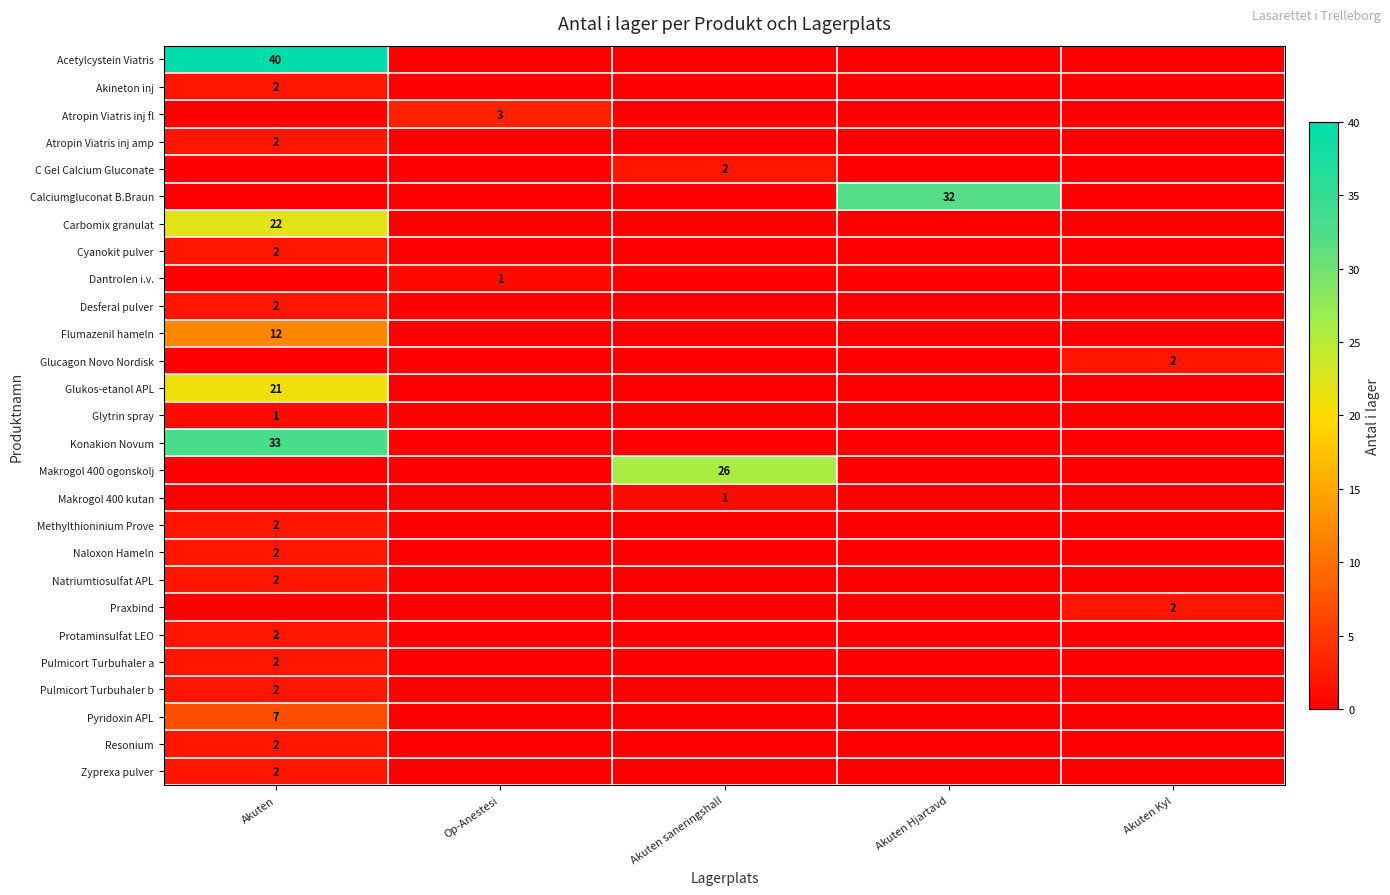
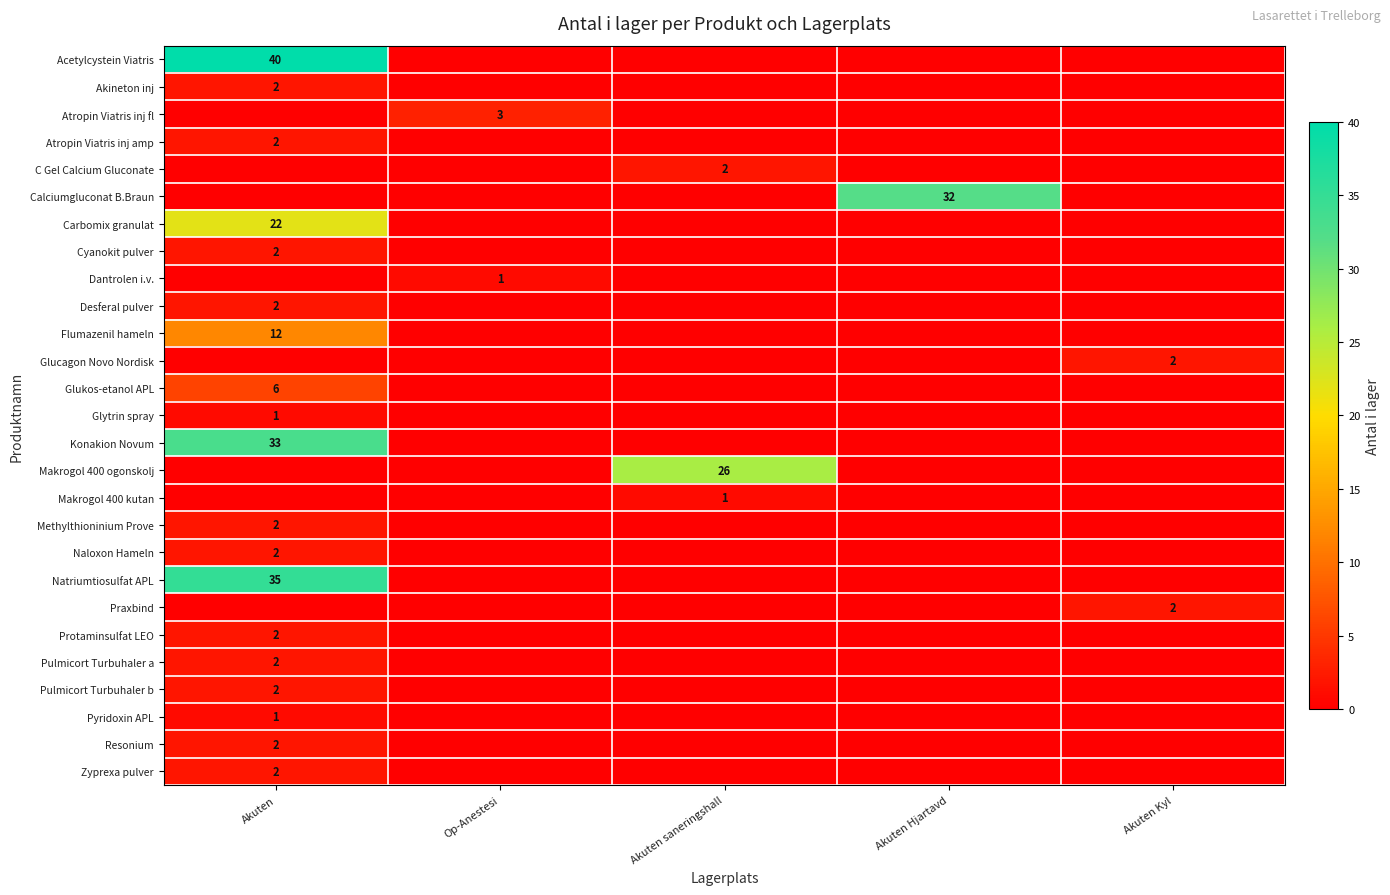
Glukos-etanol APL, Akuten: 21 -> 6
Natriumtiosulfat APL, Akuten: 2 -> 35
Pyridoxin APL, Akuten: 7 -> 1
